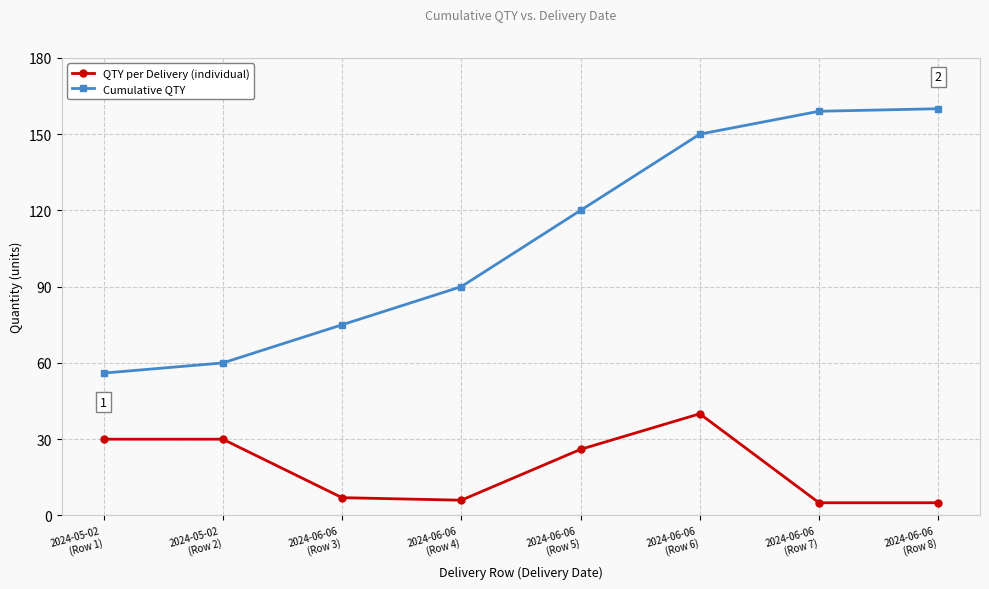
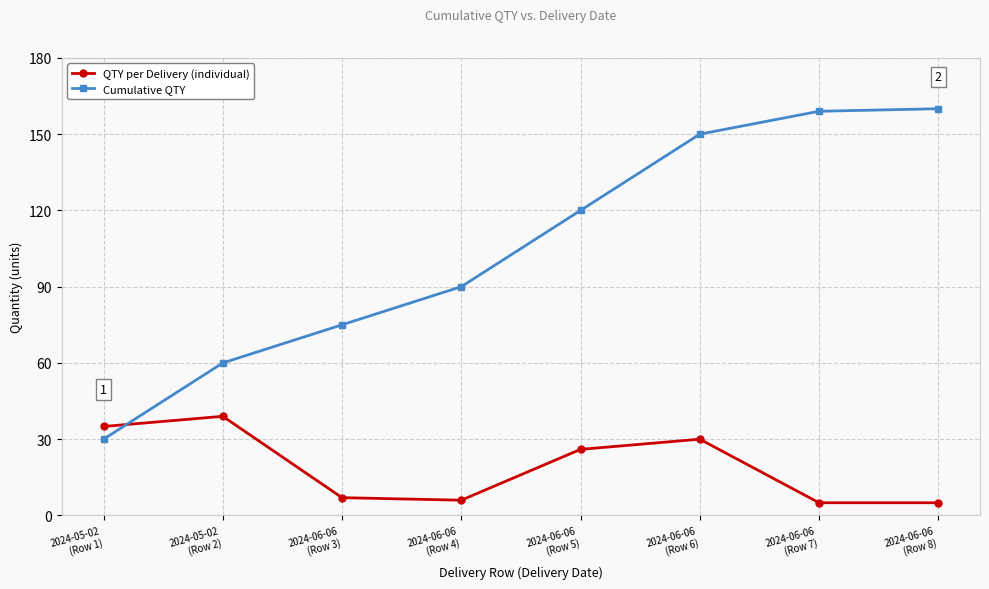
QTY per Delivery (individual), 2024-05-02 (Row 1): 30 -> 35
Cumulative QTY, 2024-05-02 (Row 1): 56 -> 30
QTY per Delivery (individual), 2024-05-02 (Row 2): 30 -> 39
QTY per Delivery (individual), 2024-06-06 (Row 6): 40 -> 30
